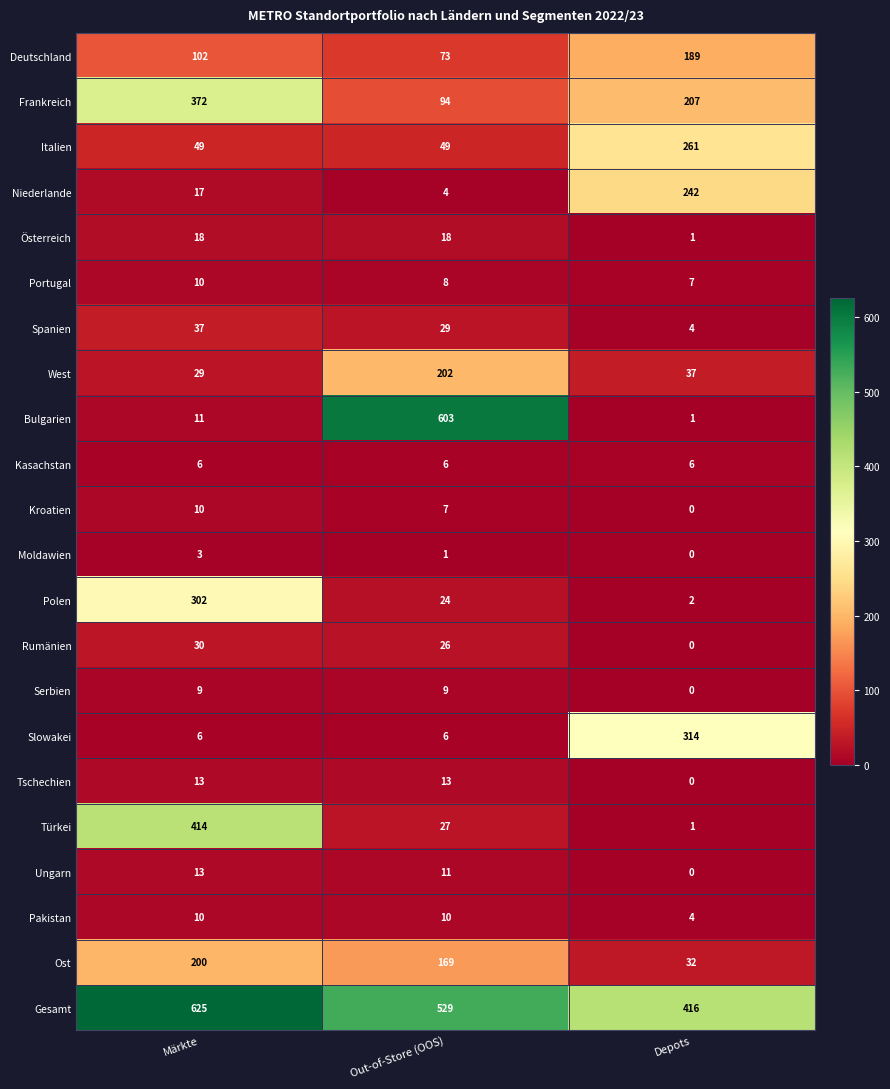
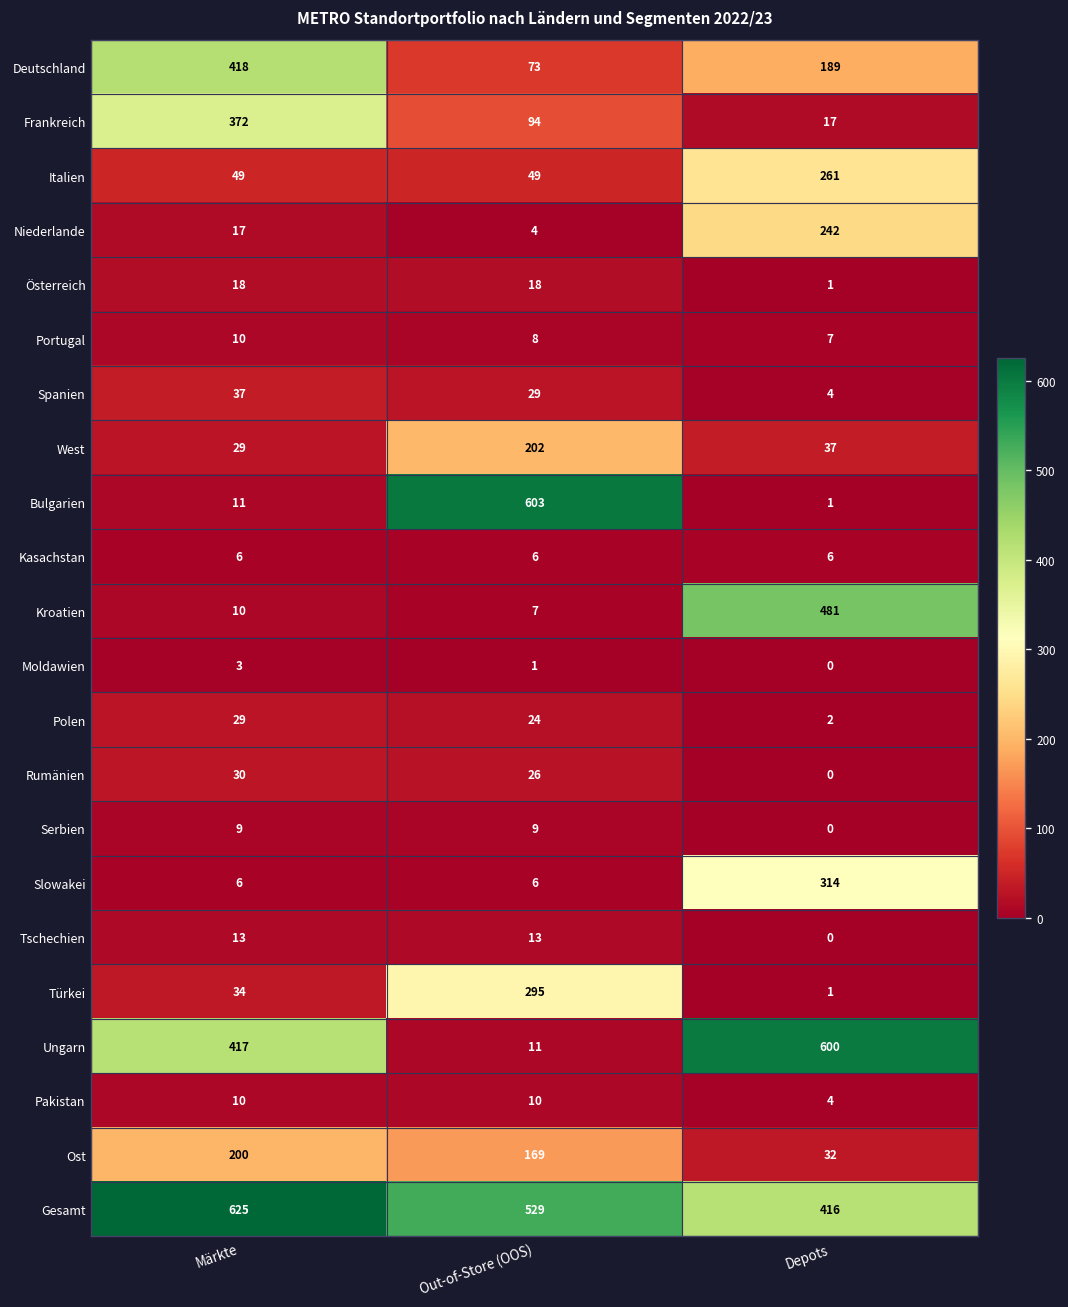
Deutschland, Märkte: 102 -> 418
Frankreich, Depots: 207 -> 17
Kroatien, Depots: 0 -> 481
Polen, Märkte: 302 -> 29
Türkei, Märkte: 414 -> 34
Türkei, Out-of-Store (OOS): 27 -> 295
Ungarn, Märkte: 13 -> 417
Ungarn, Depots: 0 -> 600
